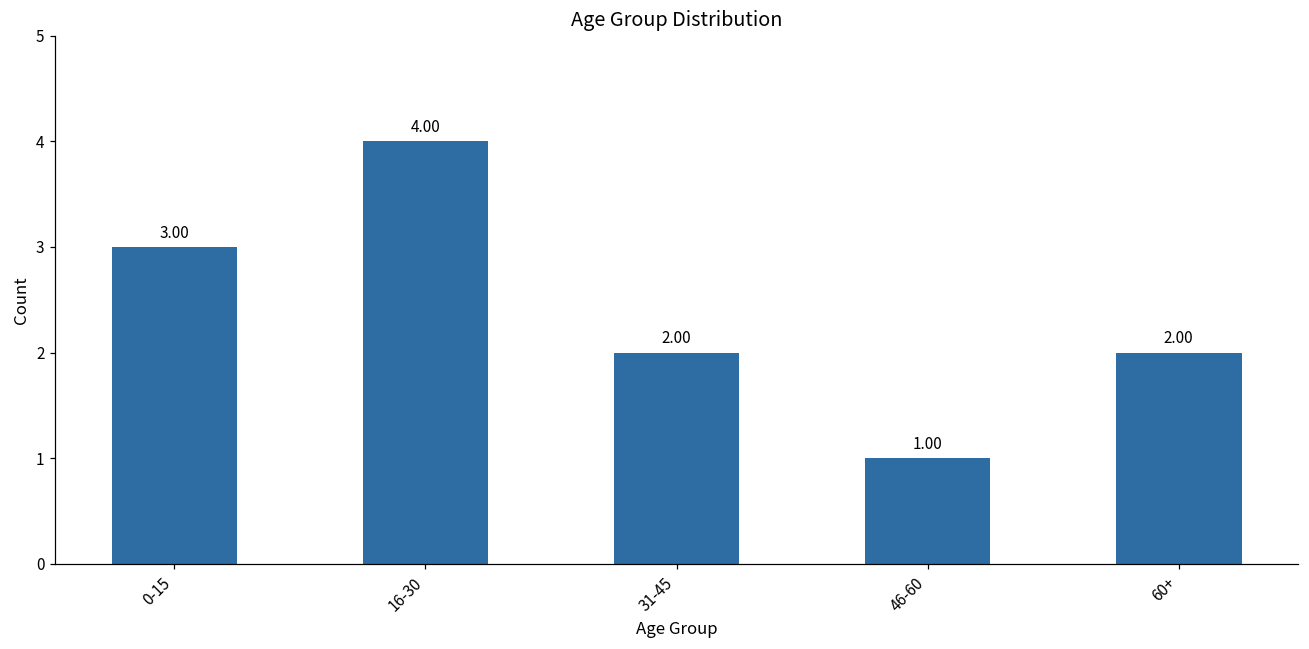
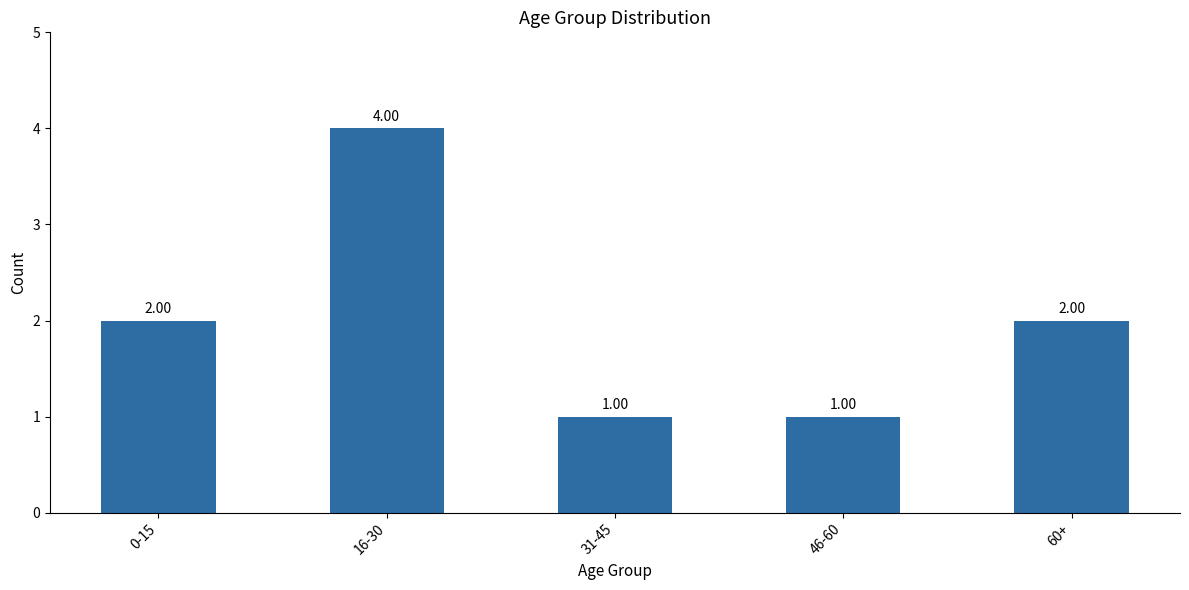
0-15: 3.00 -> 2.00
31-45: 2.00 -> 1.00
